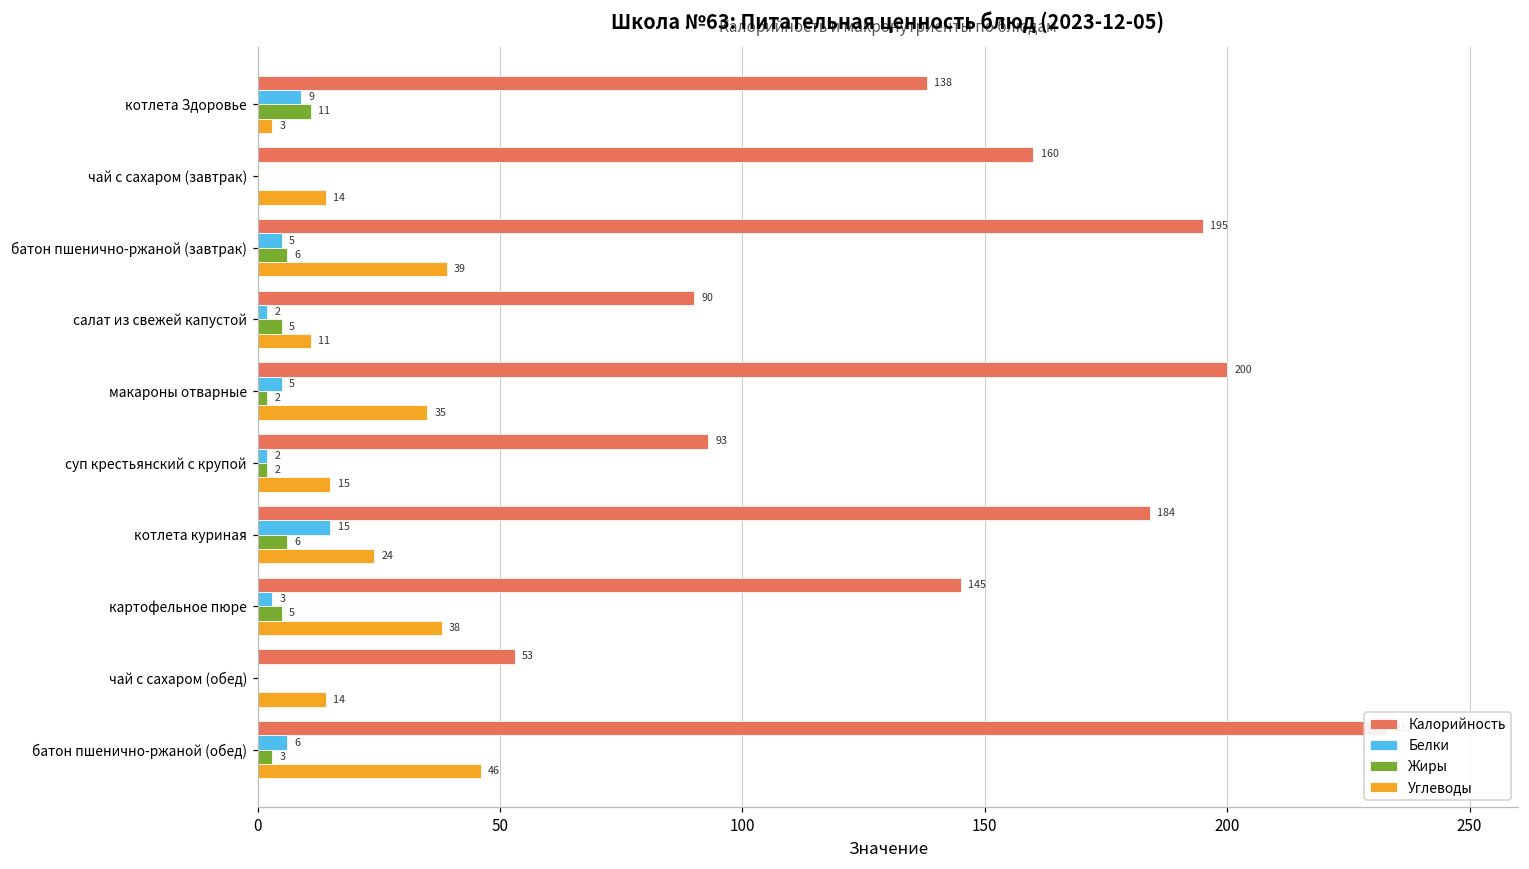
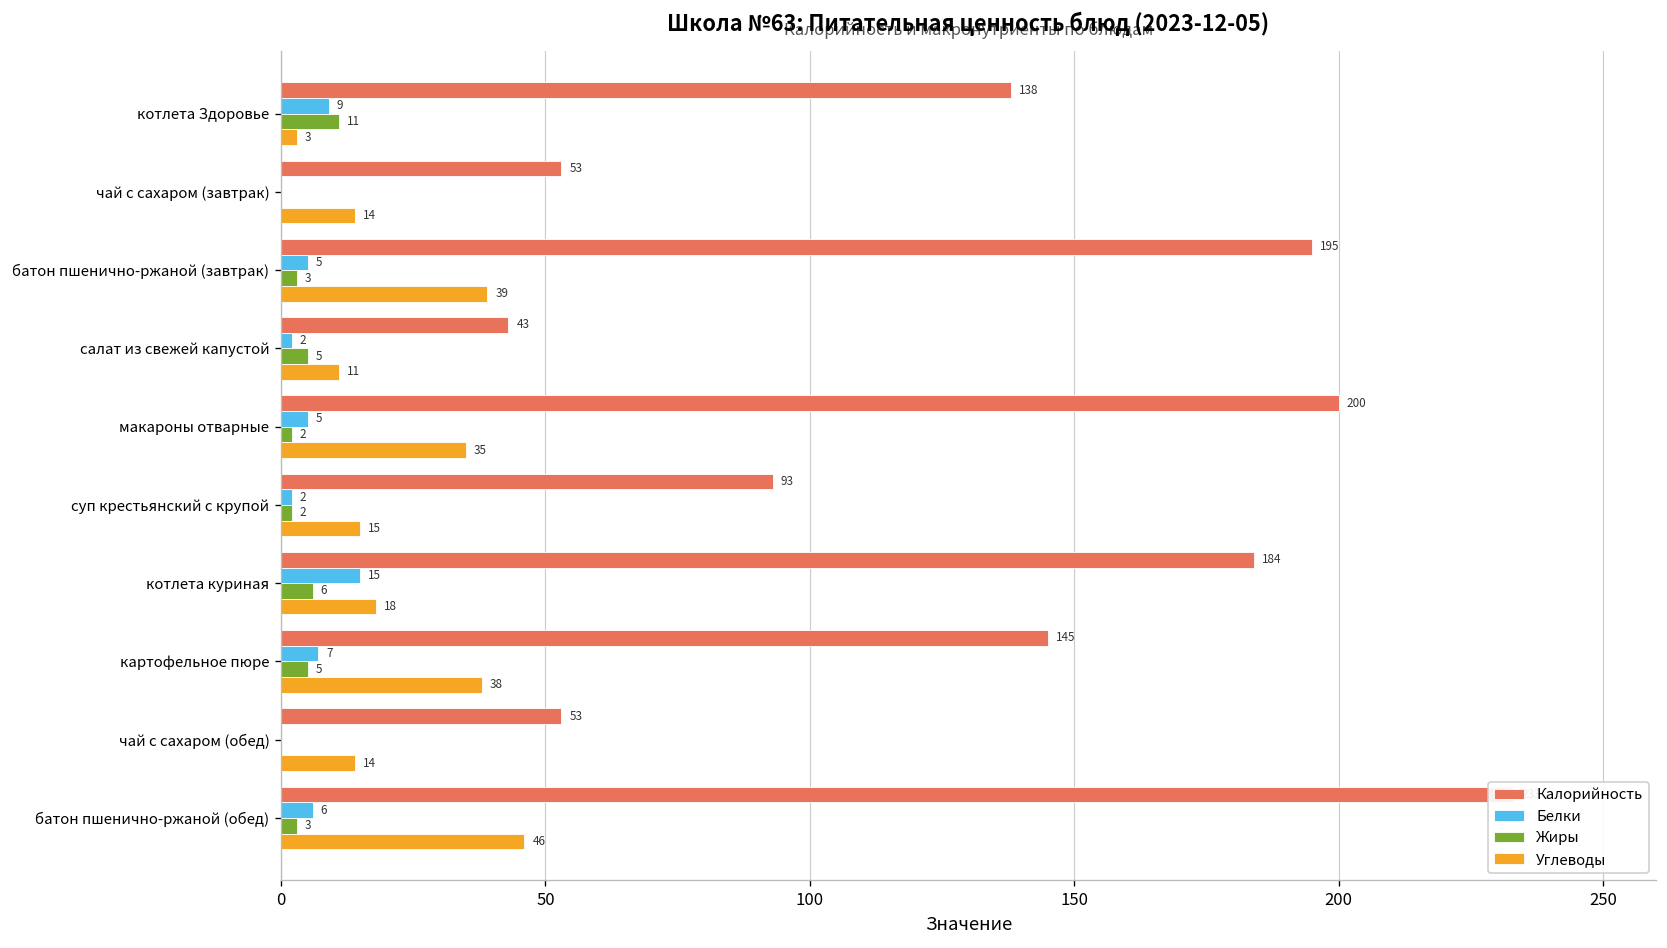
Калорийность, чай с сахаром (завтрак): 160 -> 53
Жиры, батон пшенично-ржаной (завтрак): 6 -> 3
Калорийность, салат из свежей капустой: 90 -> 43
Углеводы, котлета куриная: 24 -> 18
Белки, картофельное пюре: 3 -> 7
